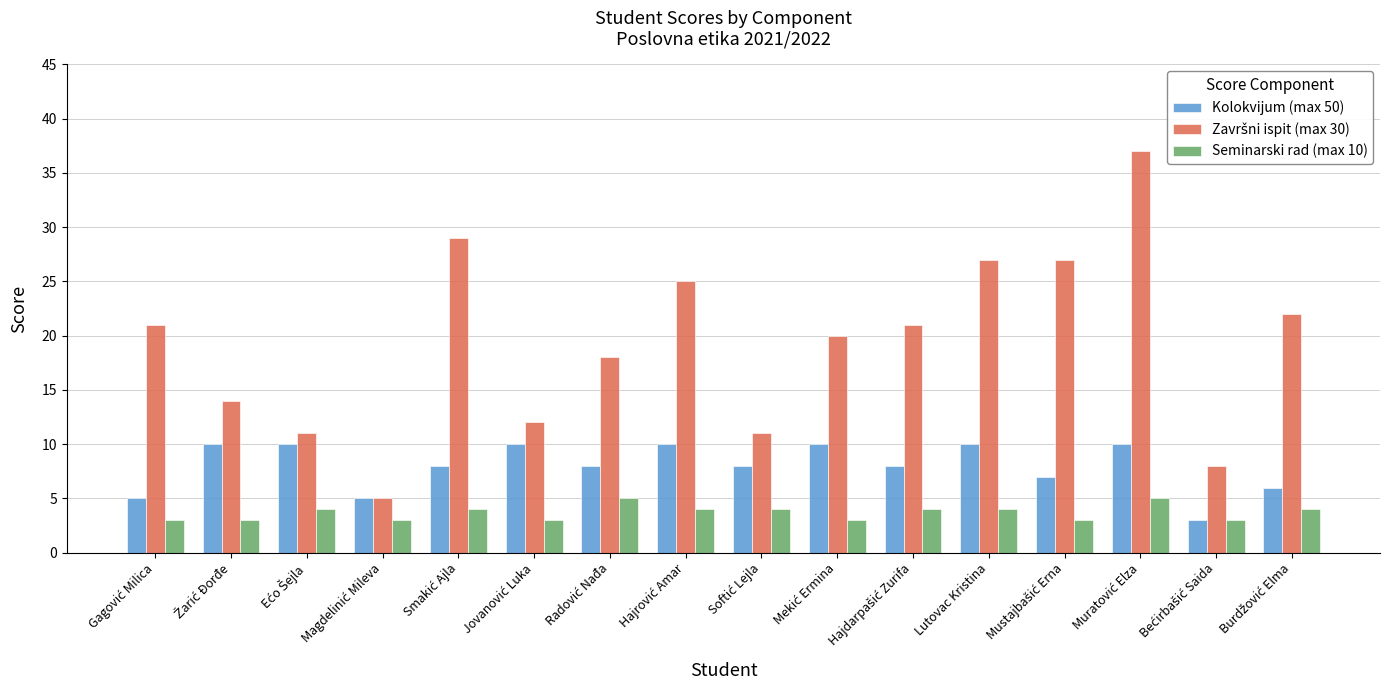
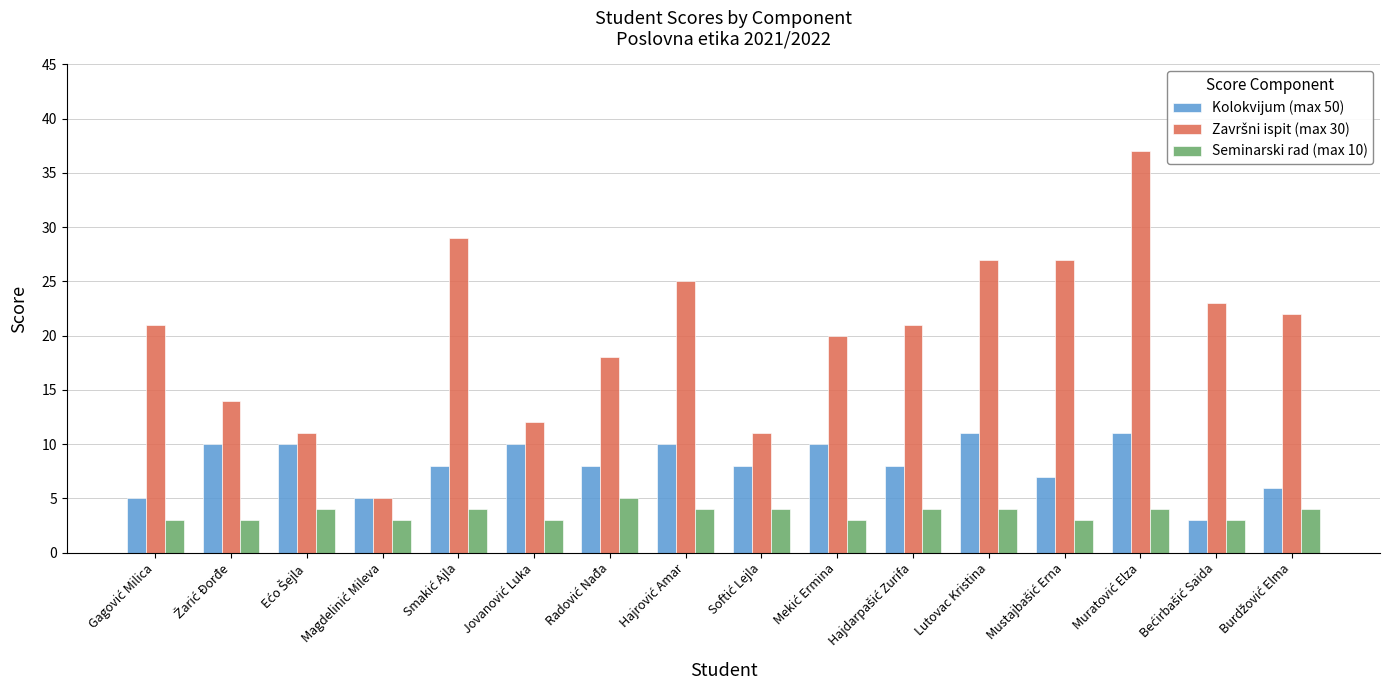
Kolokvijum (max 50), Lutovac Kristina: 10 -> 11
Kolokvijum (max 50), Muratović Elza: 10 -> 11
Seminarski rad (max 10), Muratović Elza: 5 -> 4
Završni ispit (max 30), Bećirbašić Saida: 8 -> 23
